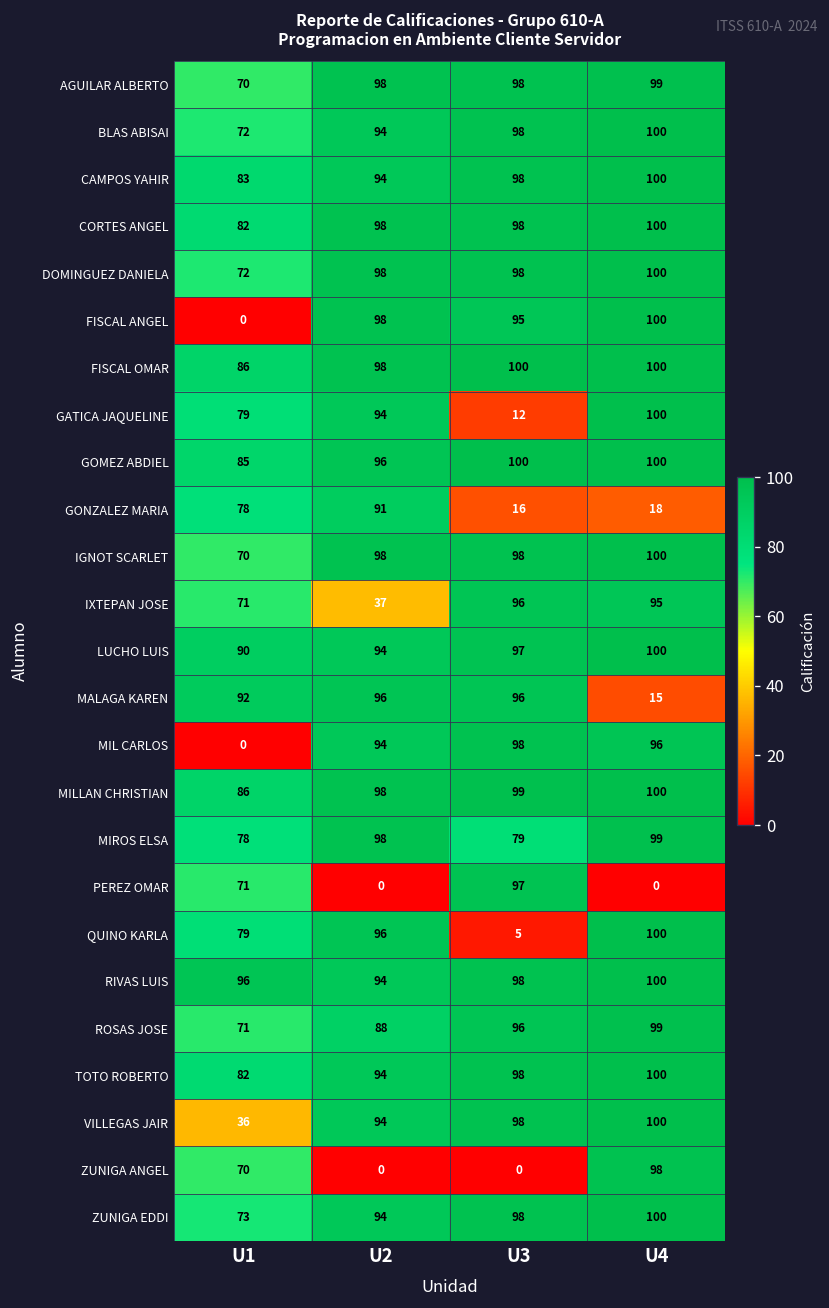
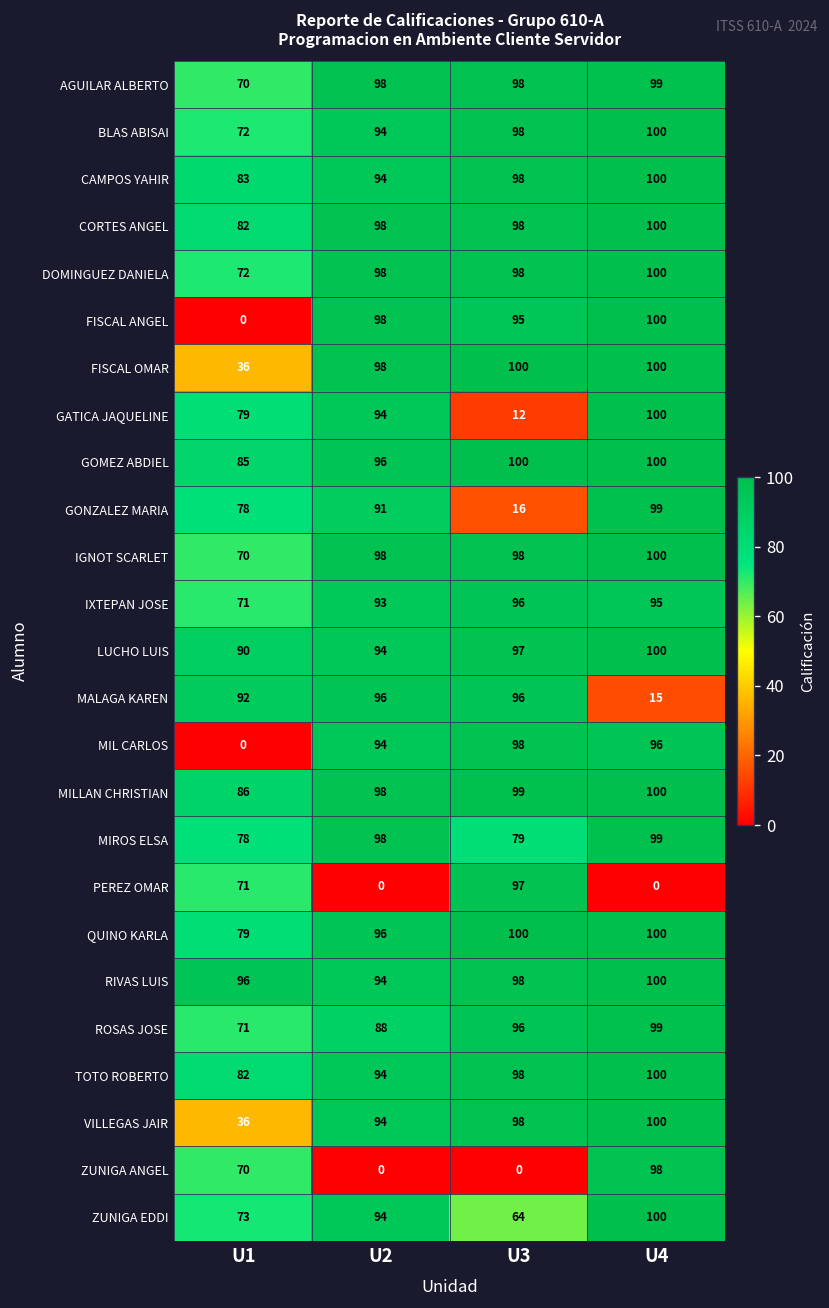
FISCAL OMAR, U1: 86 -> 36
GONZALEZ MARIA, U4: 18 -> 99
IXTEPAN JOSE, U2: 37 -> 93
QUINO KARLA, U3: 5 -> 100
ZUNIGA EDDI, U3: 98 -> 64
